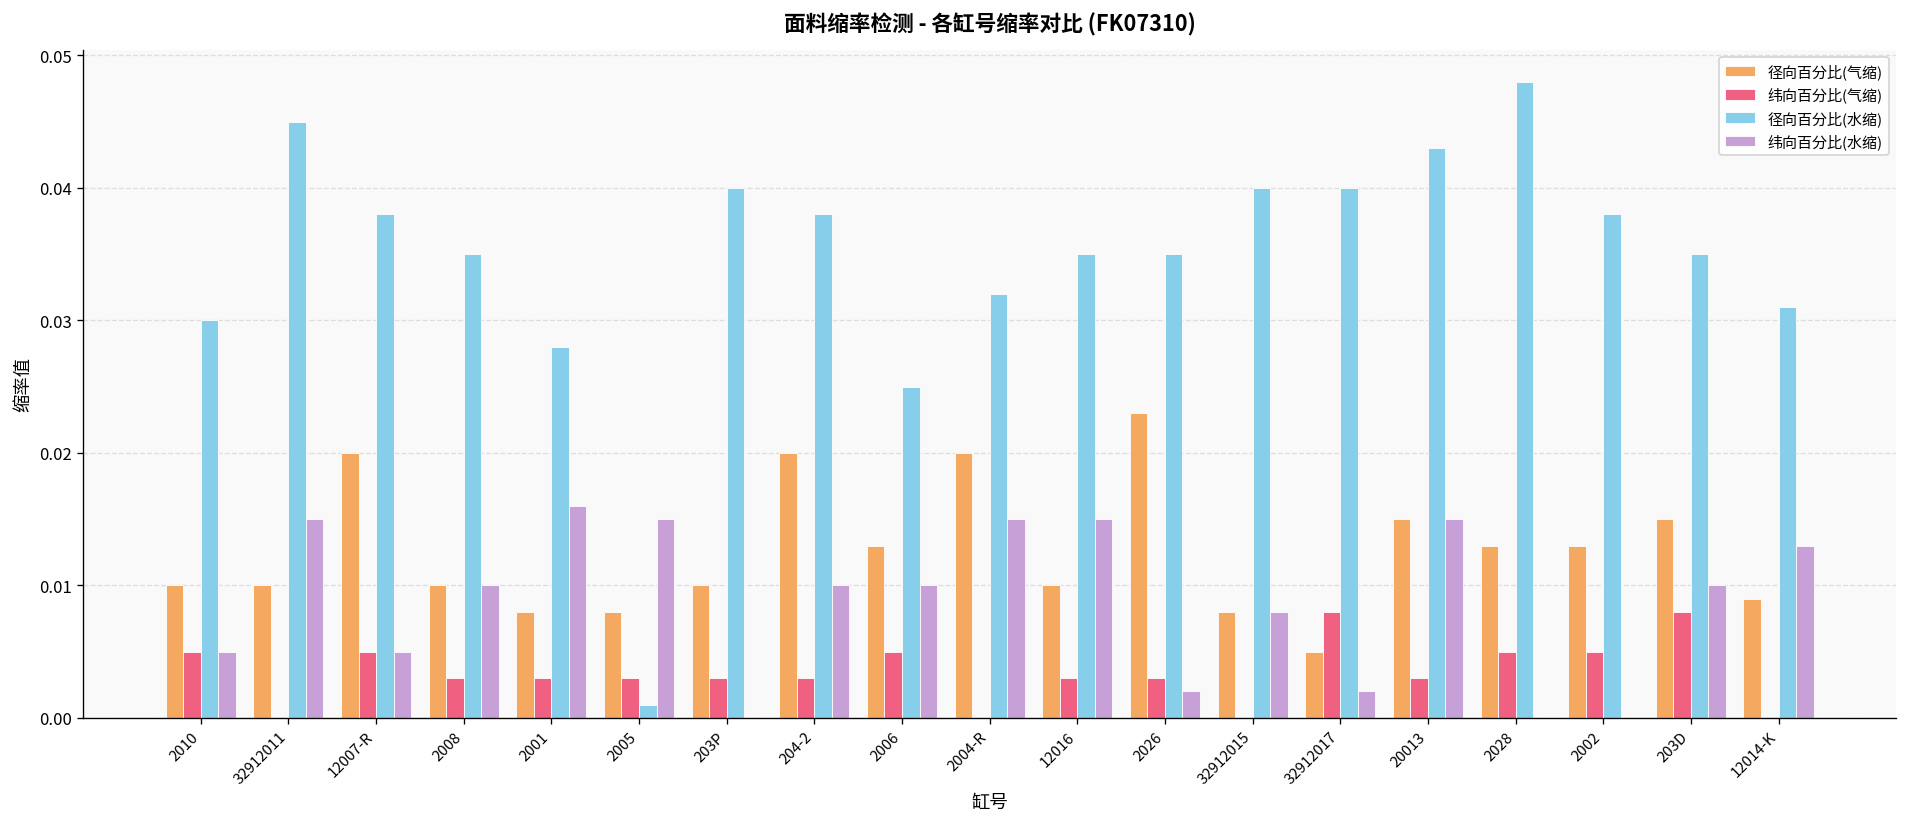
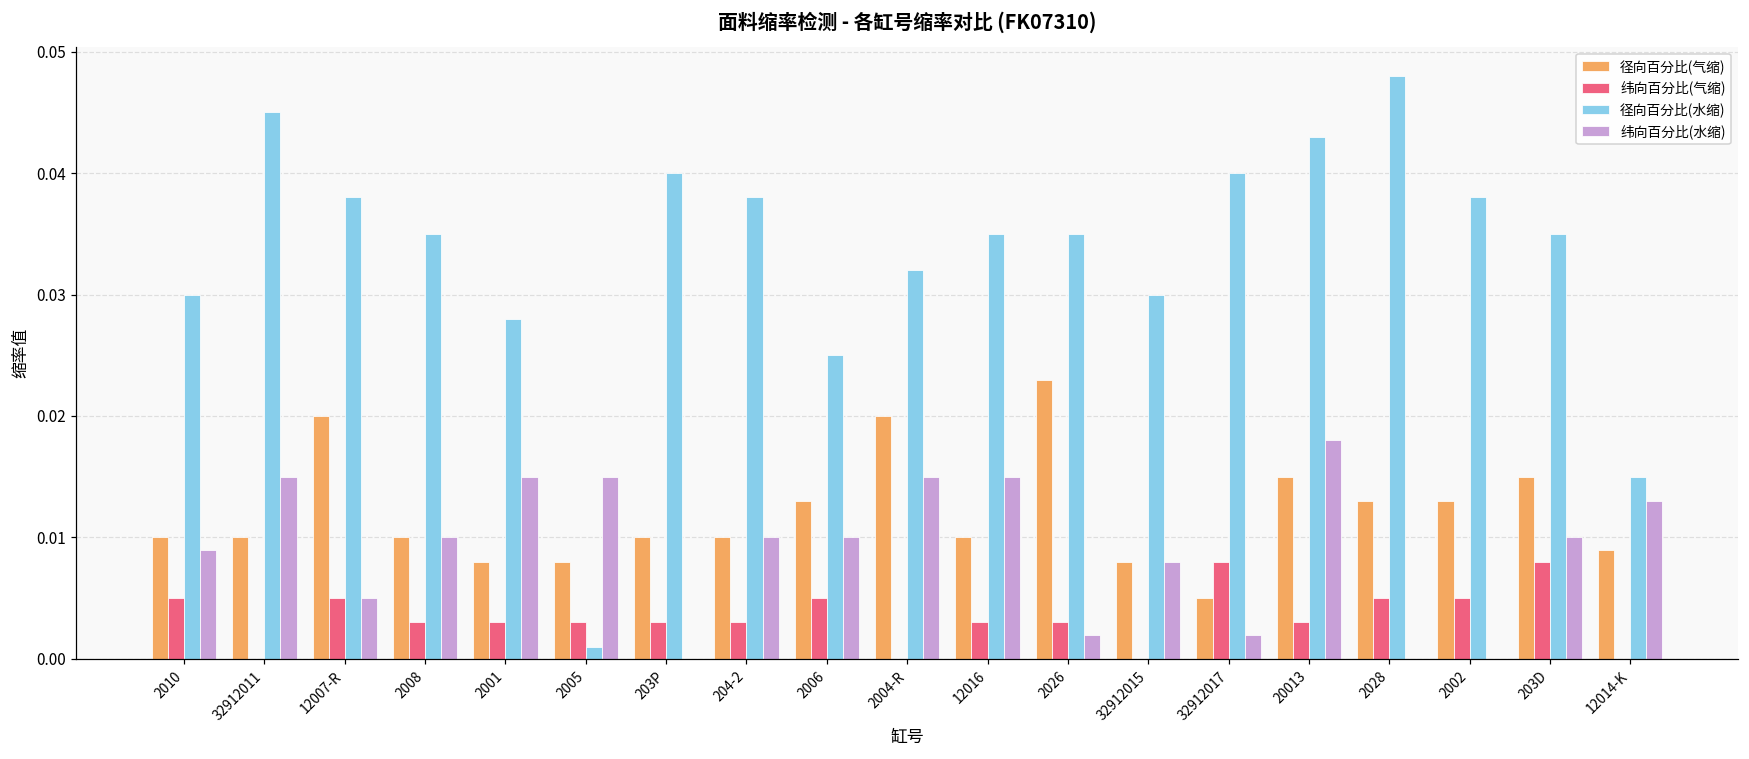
纬向百分比(水缩), 2010: 0.005 -> 0.009
纬向百分比(水缩), 2001: 0.016 -> 0.015
径向百分比(气缩), 204-2: 0.02 -> 0.01
径向百分比(水缩), 32912015: 0.04 -> 0.03
纬向百分比(水缩), 20013: 0.015 -> 0.018
径向百分比(水缩), 12014-K: 0.031 -> 0.015
